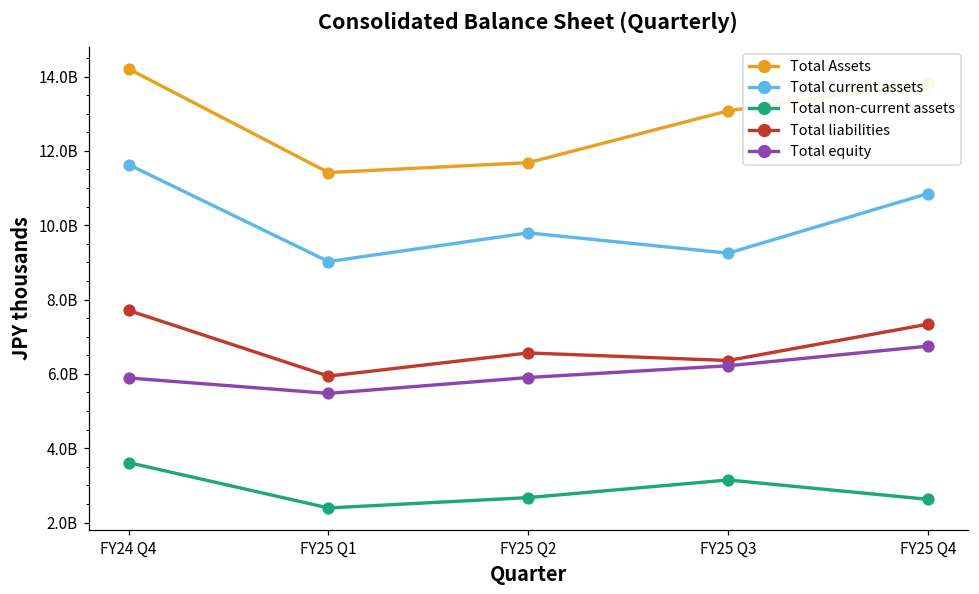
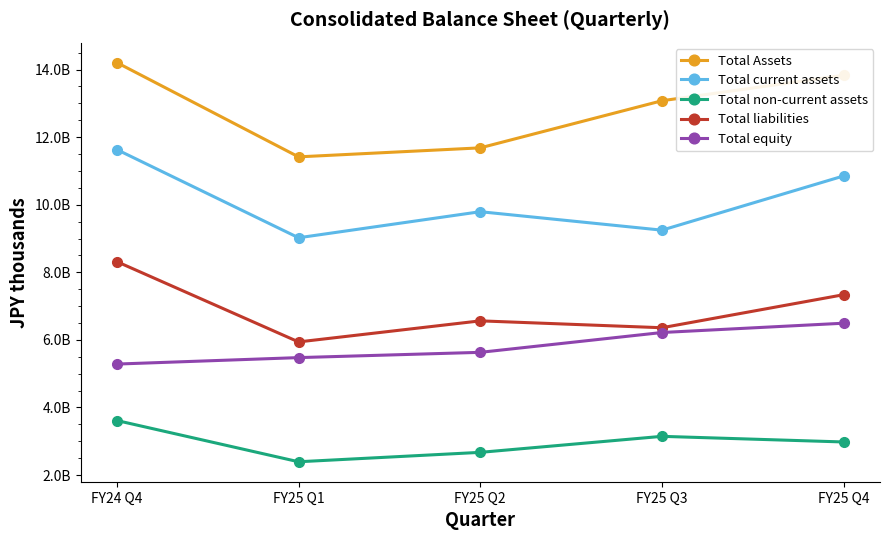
Total liabilities, FY24 Q4: 7700000000 -> 8300000000
Total equity, FY24 Q4: 5900000000 -> 5300000000
Total equity, FY25 Q2: 5900000000 -> 5600000000
Total non-current assets, FY25 Q4: 2600000000 -> 3000000000
Total equity, FY25 Q4: 6700000000 -> 6500000000
